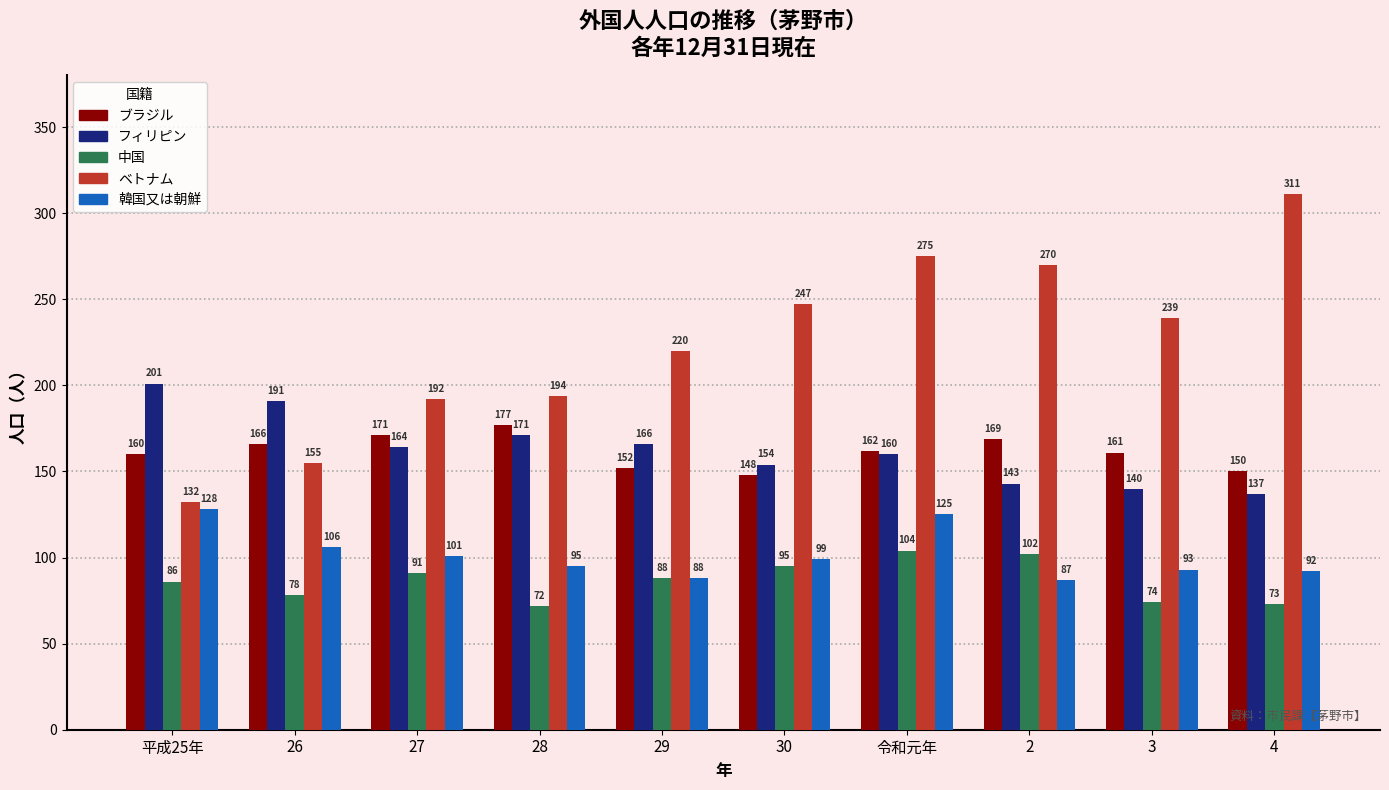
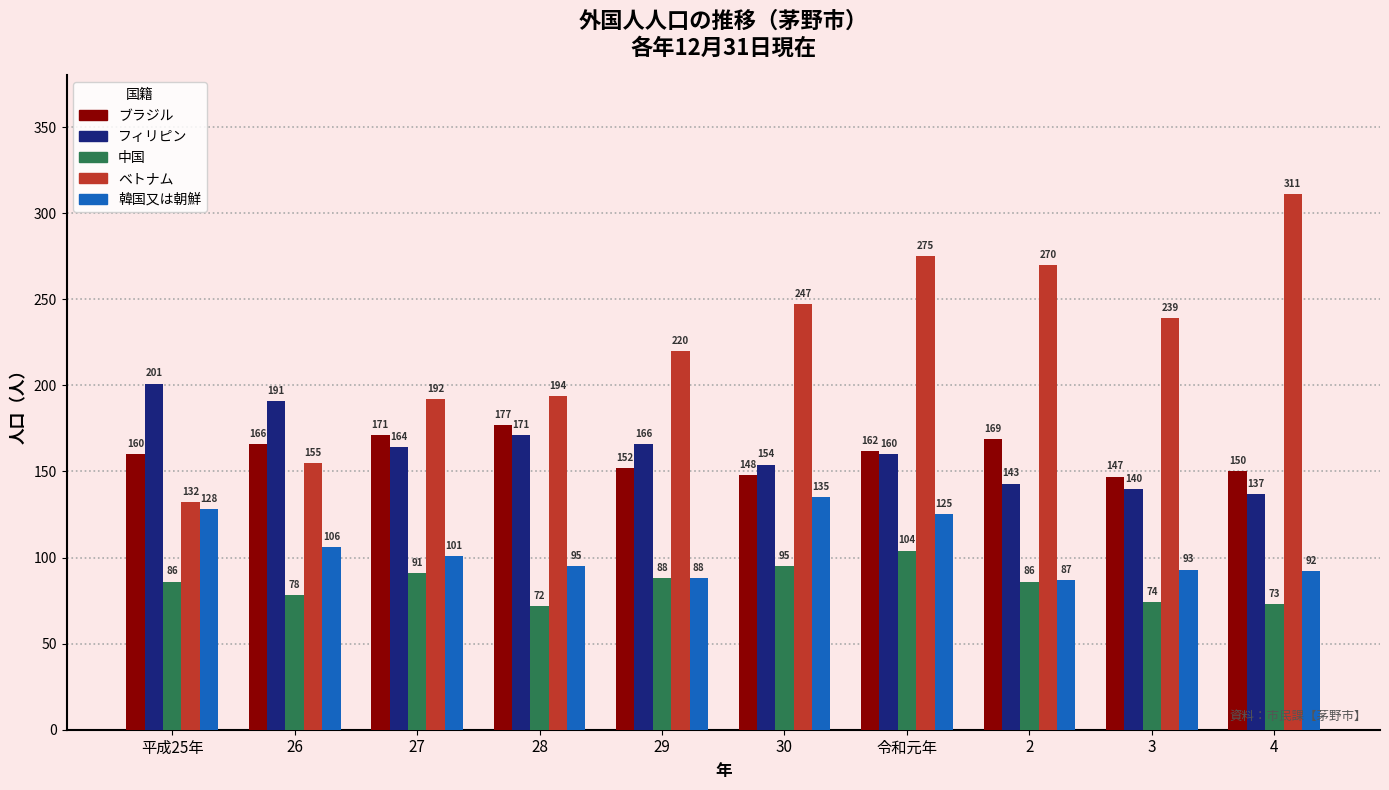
韓国又は朝鮮, 30: 99 -> 135
中国, 2: 102 -> 86
ブラジル, 3: 161 -> 147
